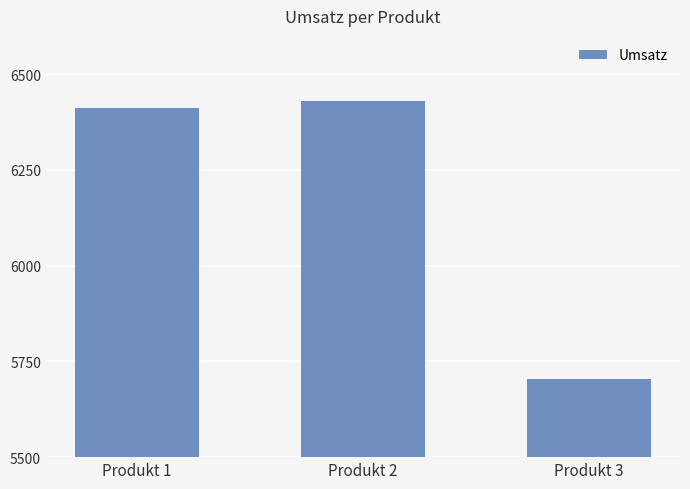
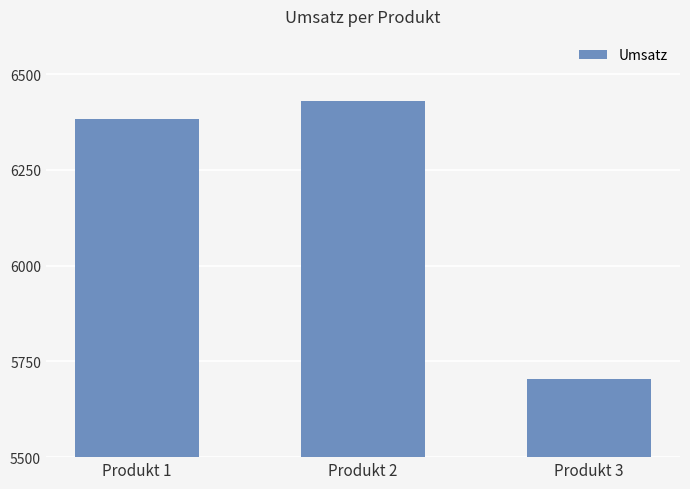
Produkt 1: 6410 -> 6380
